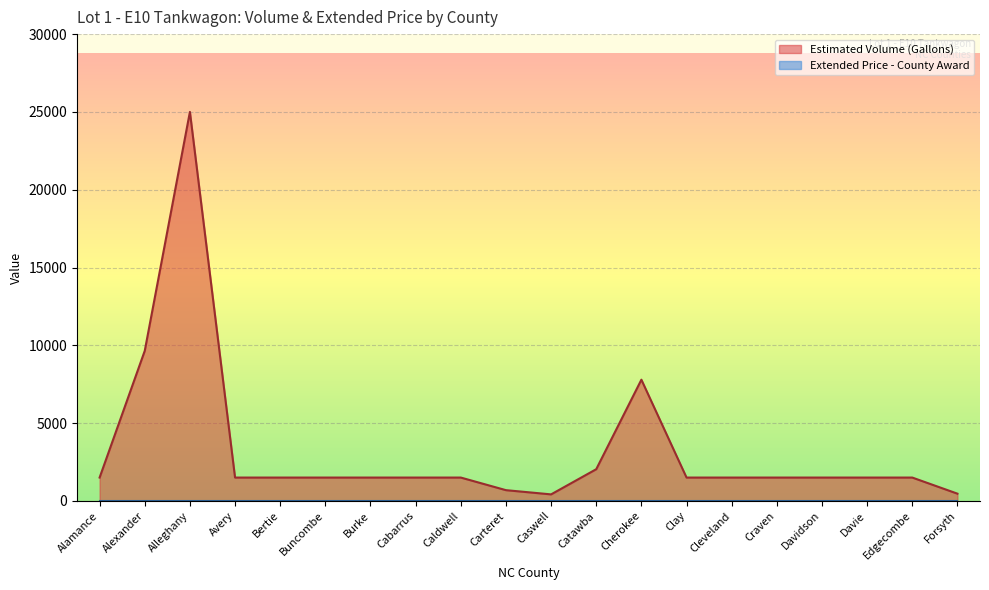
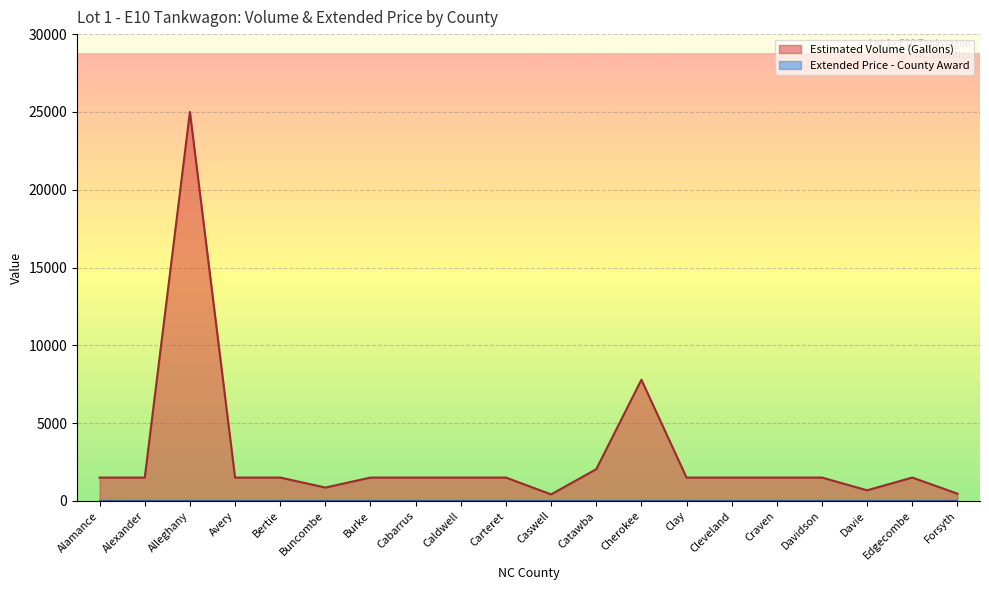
Estimated Volume (Gallons), Alexander: 9600 -> 1500
Estimated Volume (Gallons), Buncombe: 1500 -> 900
Estimated Volume (Gallons), Carteret: 700 -> 1500
Estimated Volume (Gallons), Davie: 1500 -> 700
